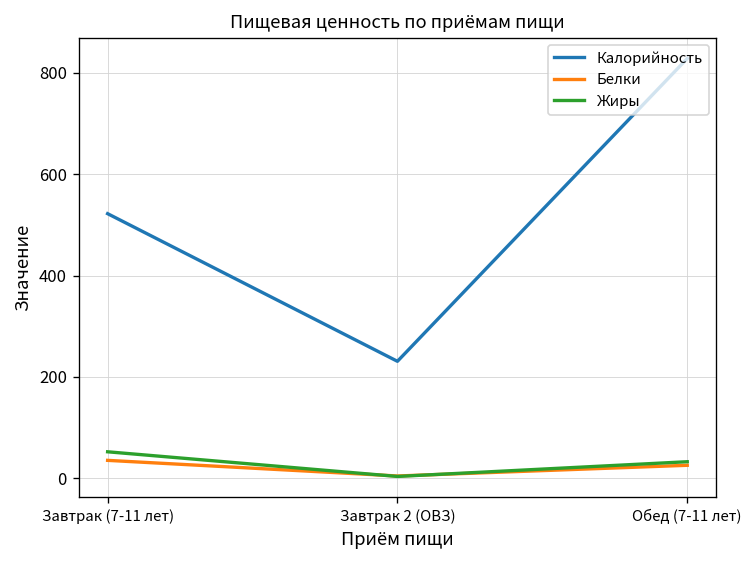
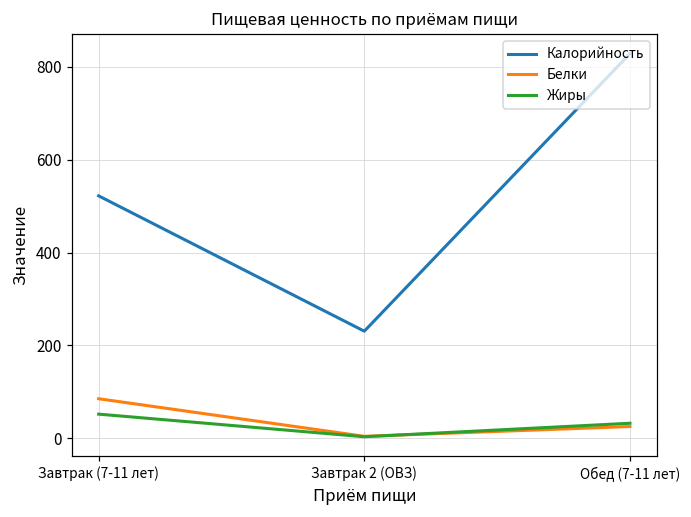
Белки, Завтрак (7-11 лет): 40 -> 90
